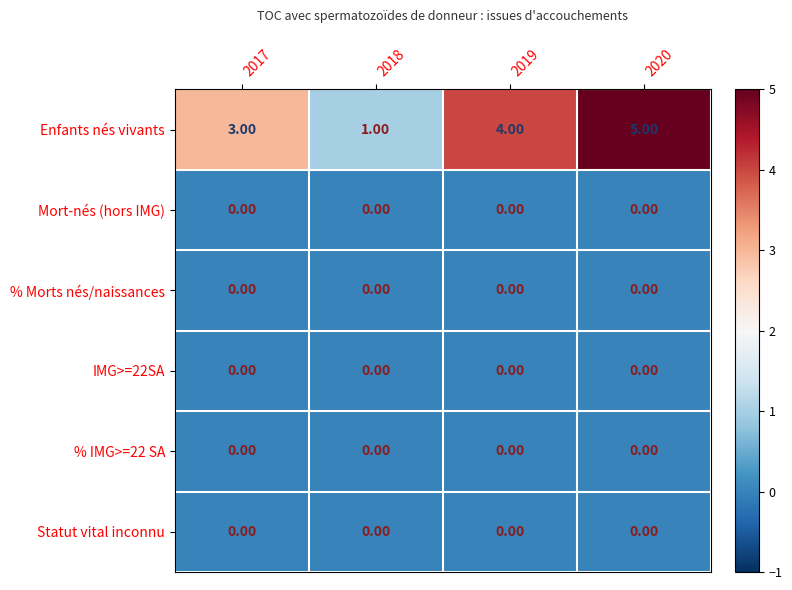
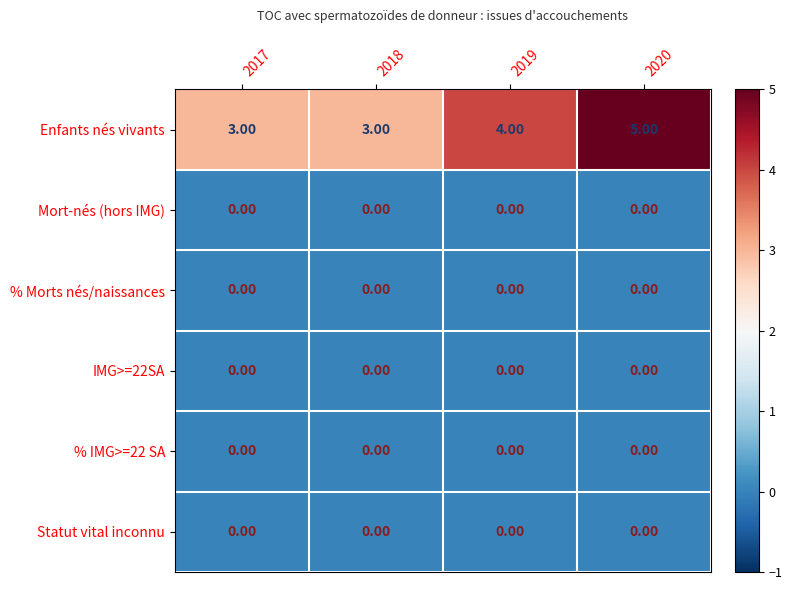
Enfants nés vivants, 2018: 1.00 -> 3.00
